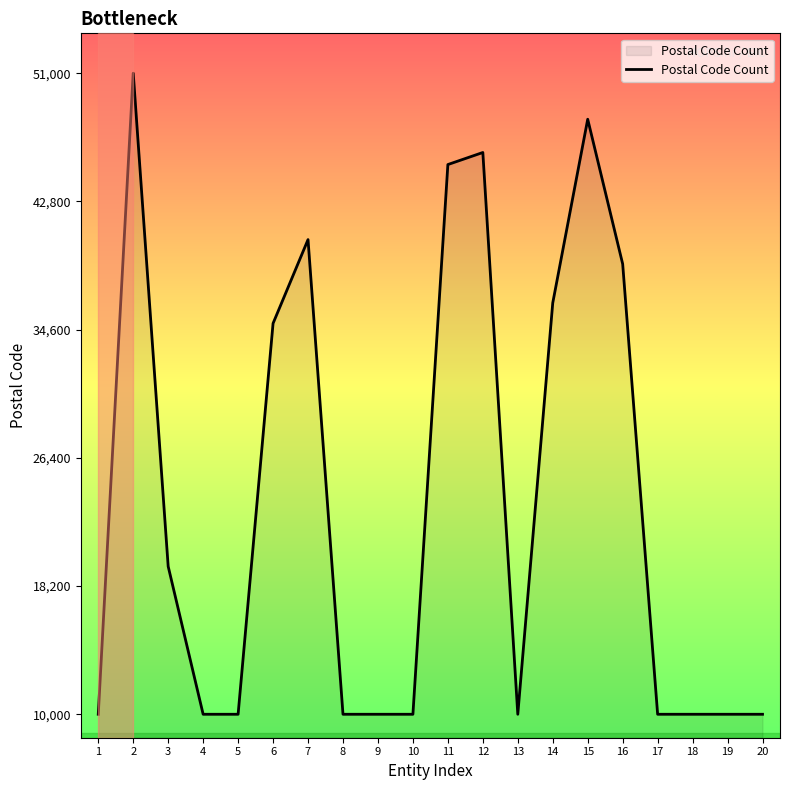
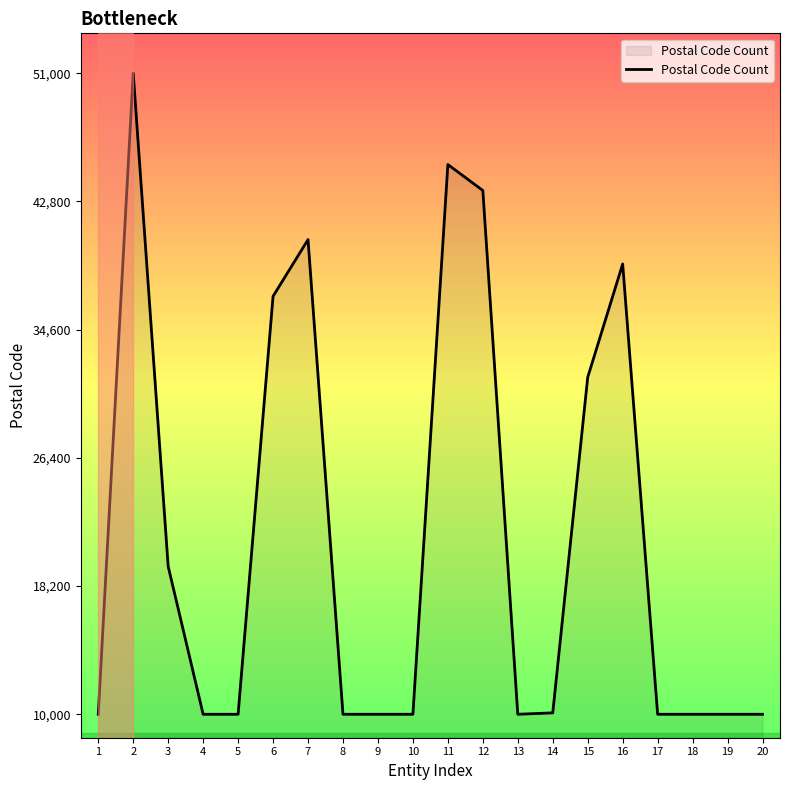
6: 35,000 -> 36,700
12: 45,900 -> 43,500
14: 36,300 -> 10,100
15: 48,100 -> 31,600
